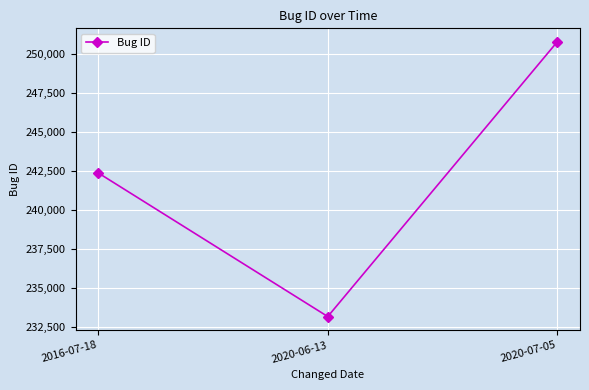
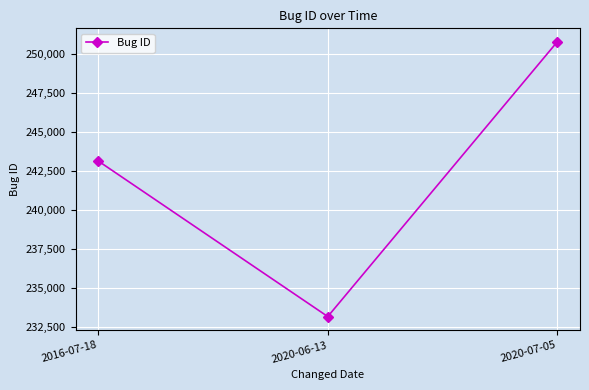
2016-07-18: 242,400 -> 243,200
